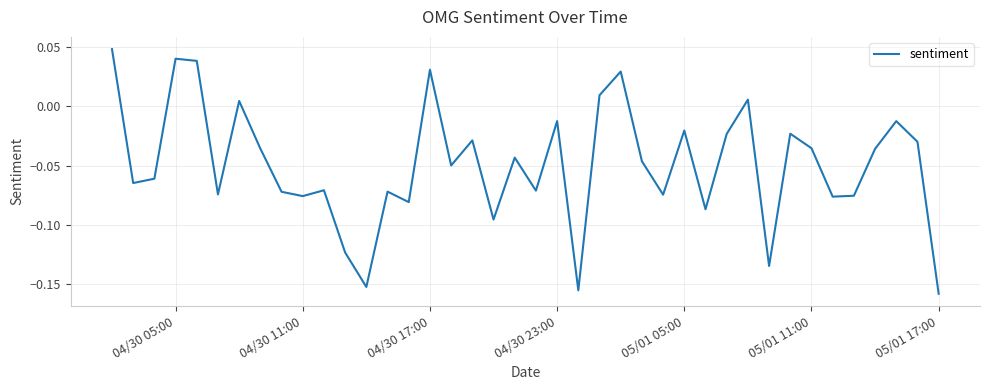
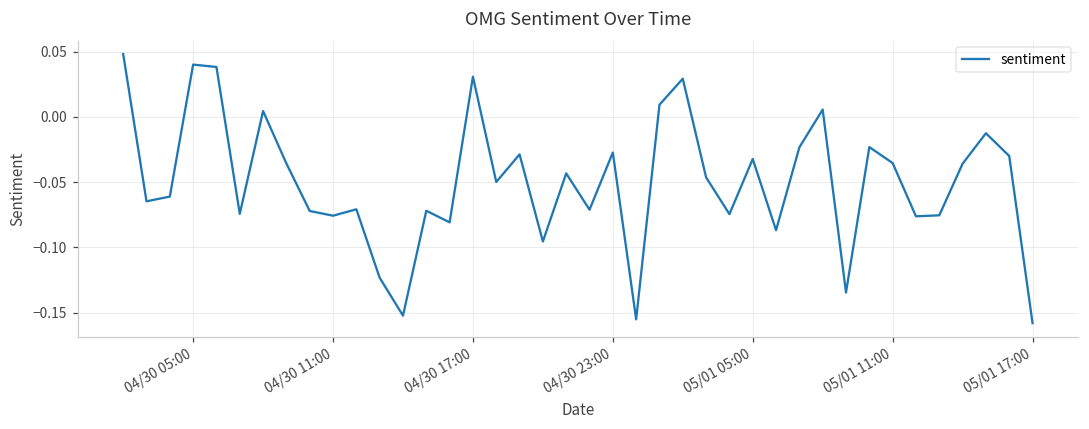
04/30 23:00: -0.013 -> -0.027
05/01 05:00: -0.020 -> -0.032
